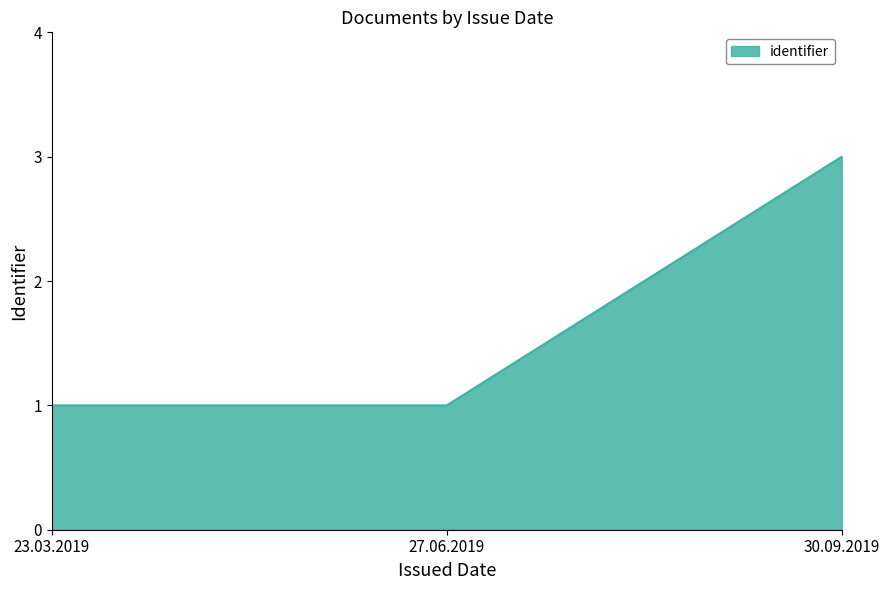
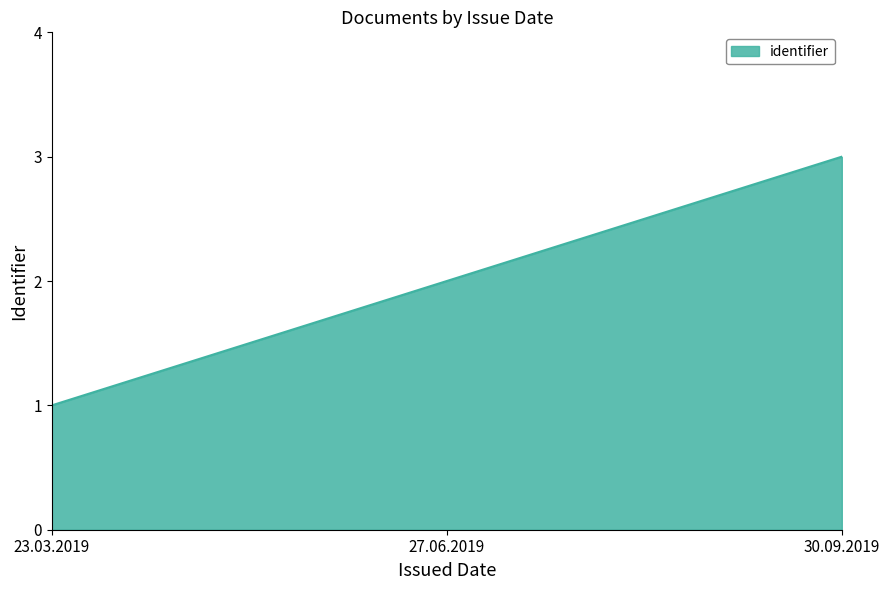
27.06.2019: 1 -> 2
